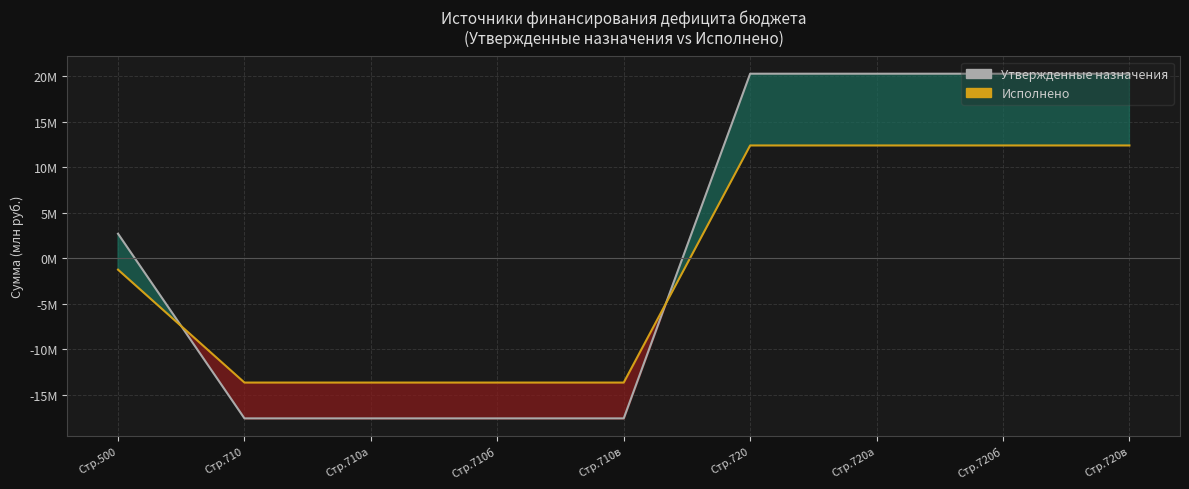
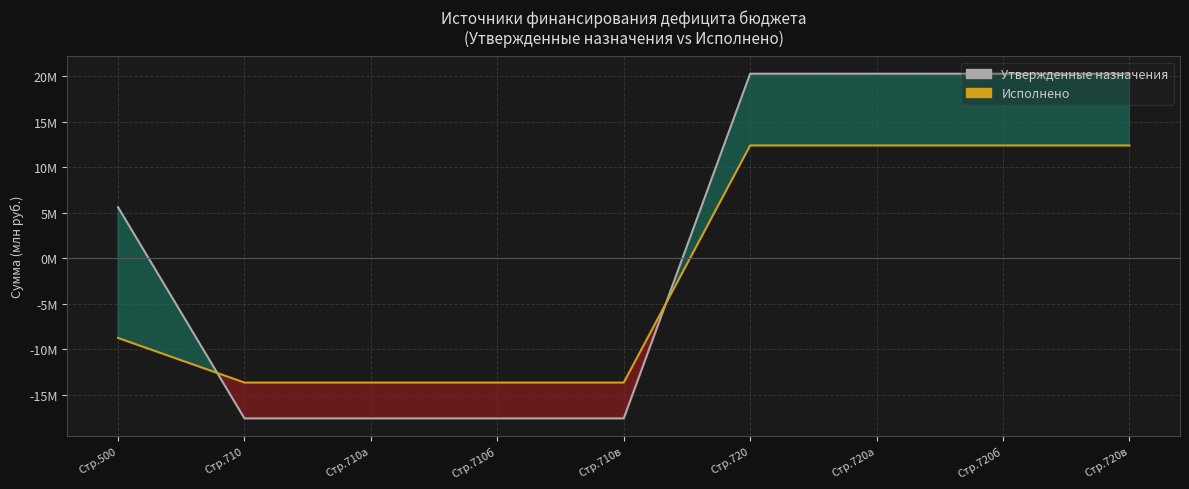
Утвержденные назначения, Стр.500: 3000000 -> 6000000
Исполнено, Стр.500: -1000000 -> -9000000
